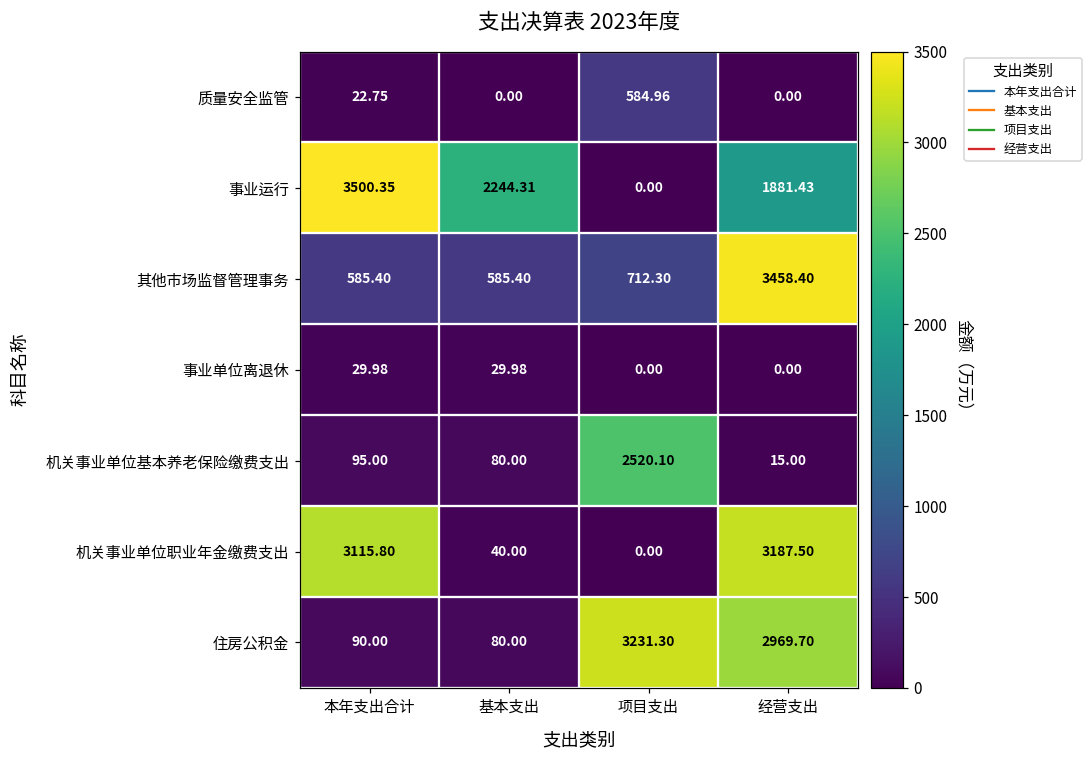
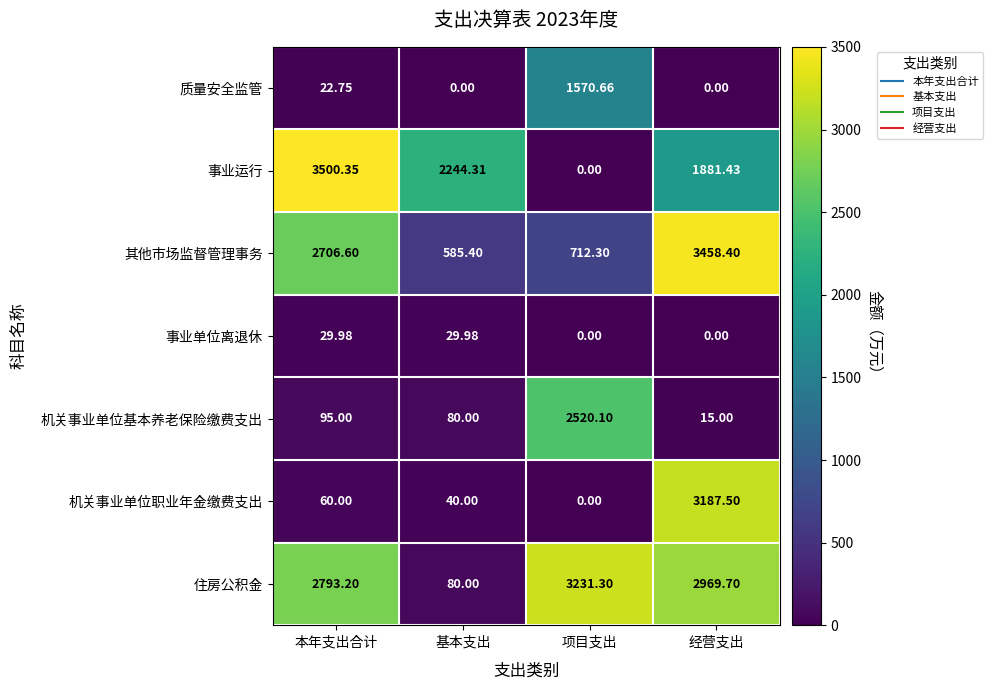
质量安全监管, 项目支出: 584.96 -> 1570.66
其他市场监督管理事务, 本年支出合计: 585.40 -> 2706.60
机关事业单位职业年金缴费支出, 本年支出合计: 3115.80 -> 60.00
住房公积金, 本年支出合计: 90.00 -> 2793.20
